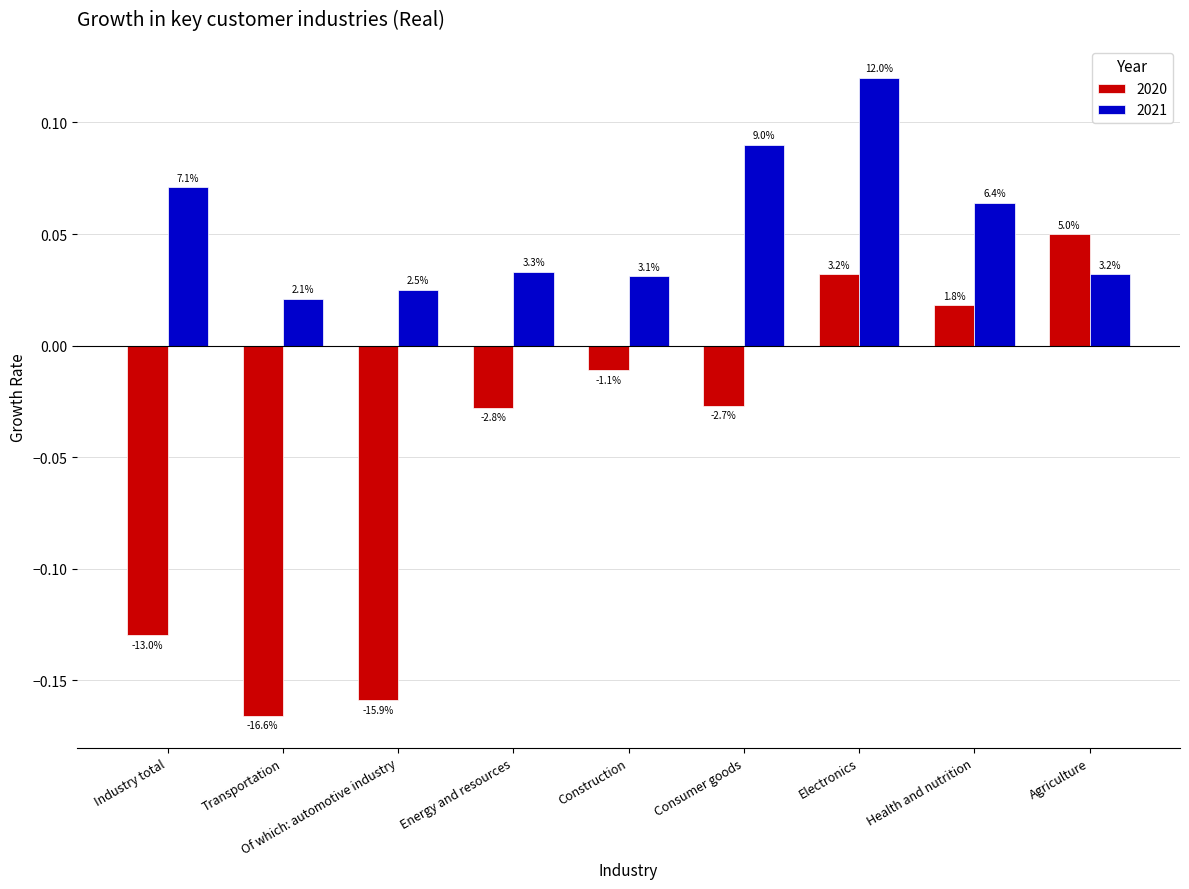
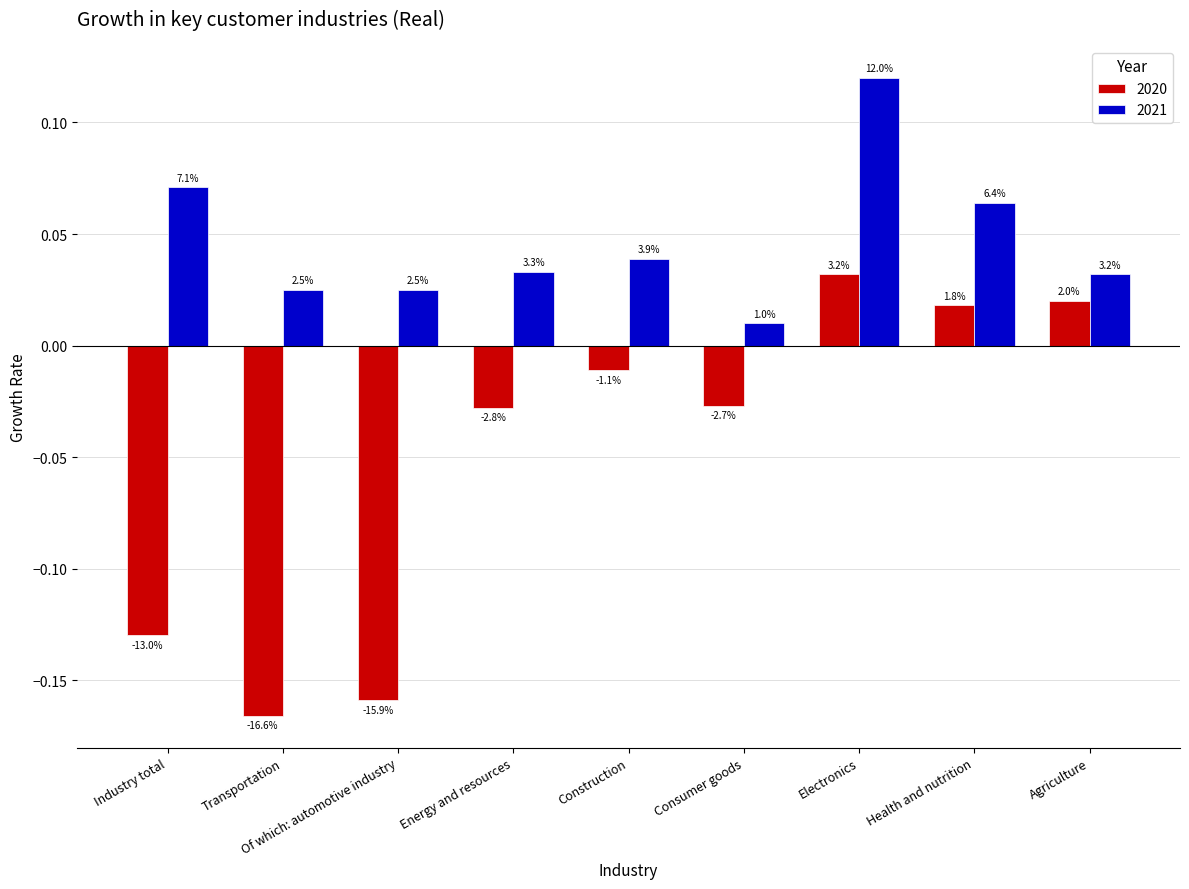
2021, Transportation: 2.1% -> 2.5%
2021, Construction: 3.1% -> 3.9%
2021, Consumer goods: 9.0% -> 1.0%
2020, Agriculture: 5.0% -> 2.0%
